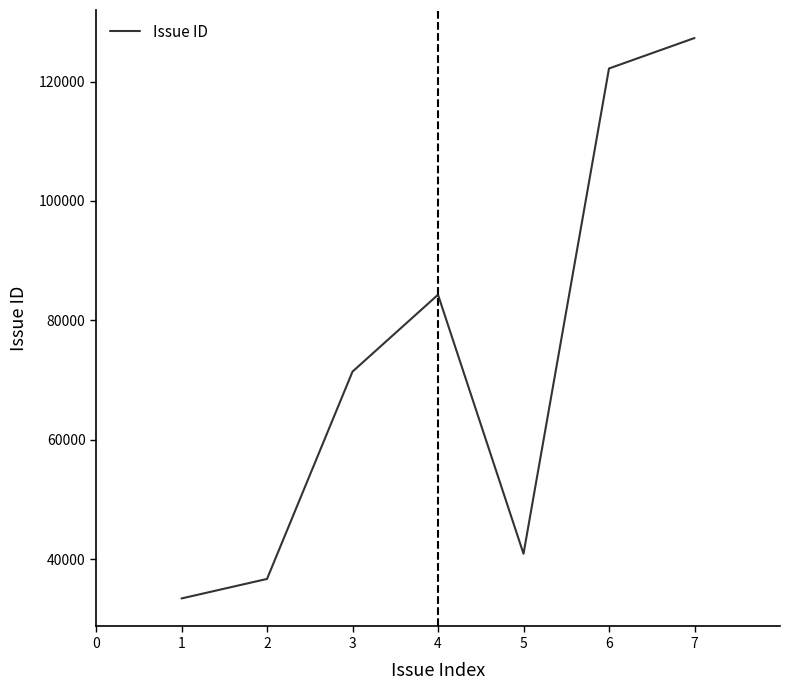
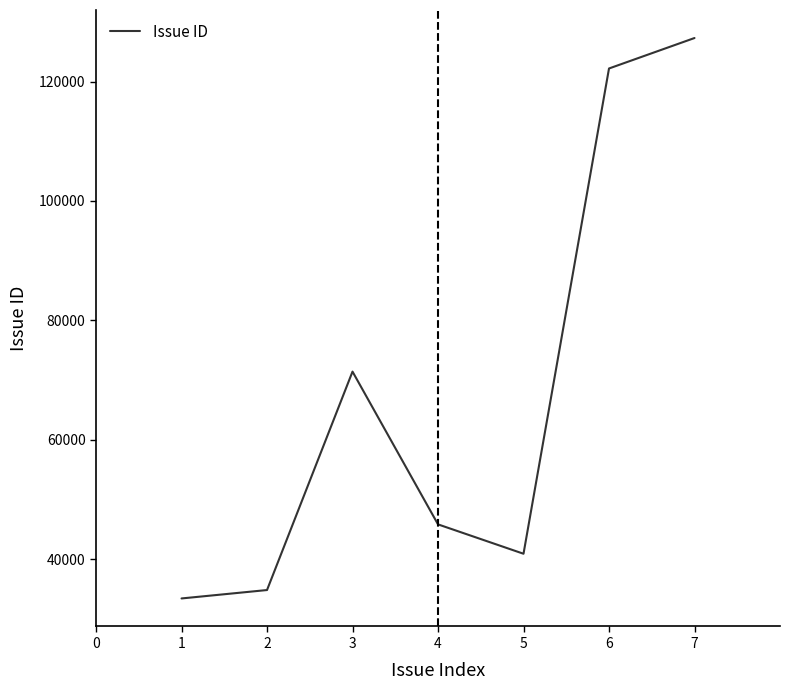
2: 37000 -> 35000
4: 84000 -> 46000
